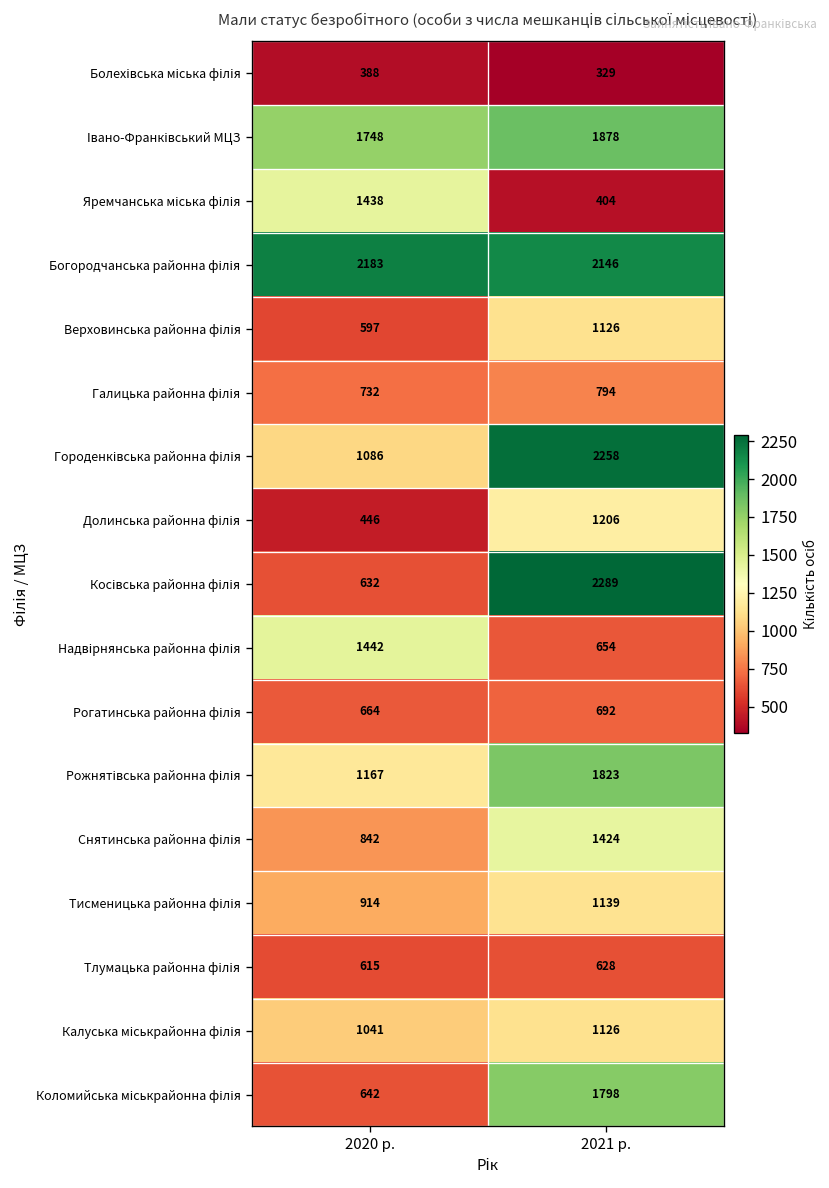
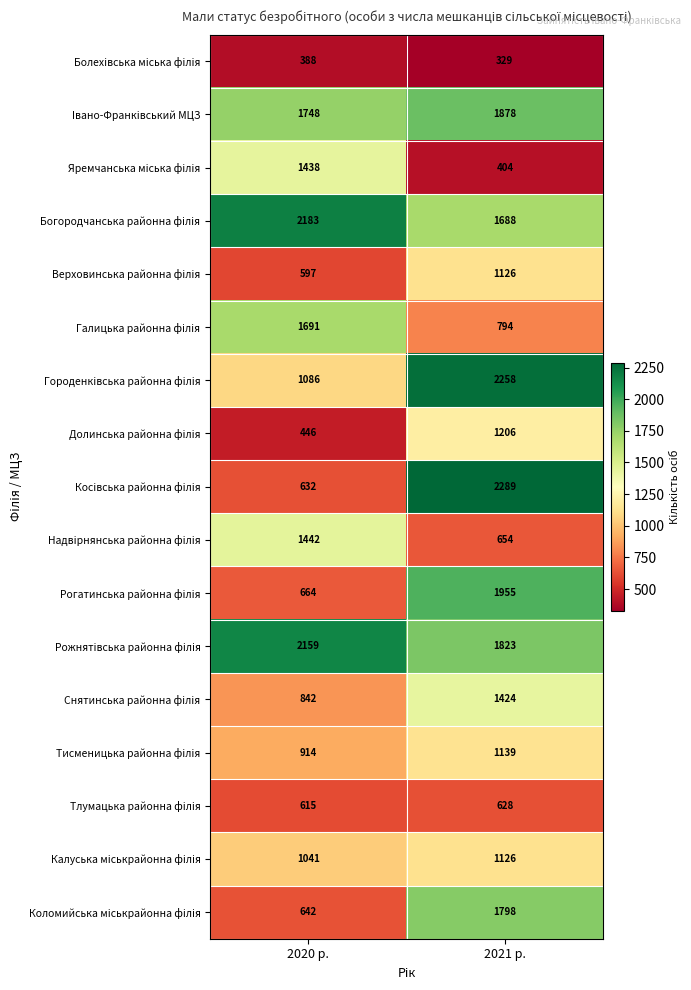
Богородчанська районна філія, 2021 р.: 2146 -> 1688
Галицька районна філія, 2020 р.: 732 -> 1691
Рогатинська районна філія, 2021 р.: 692 -> 1955
Рожнятівська районна філія, 2020 р.: 1167 -> 2159
